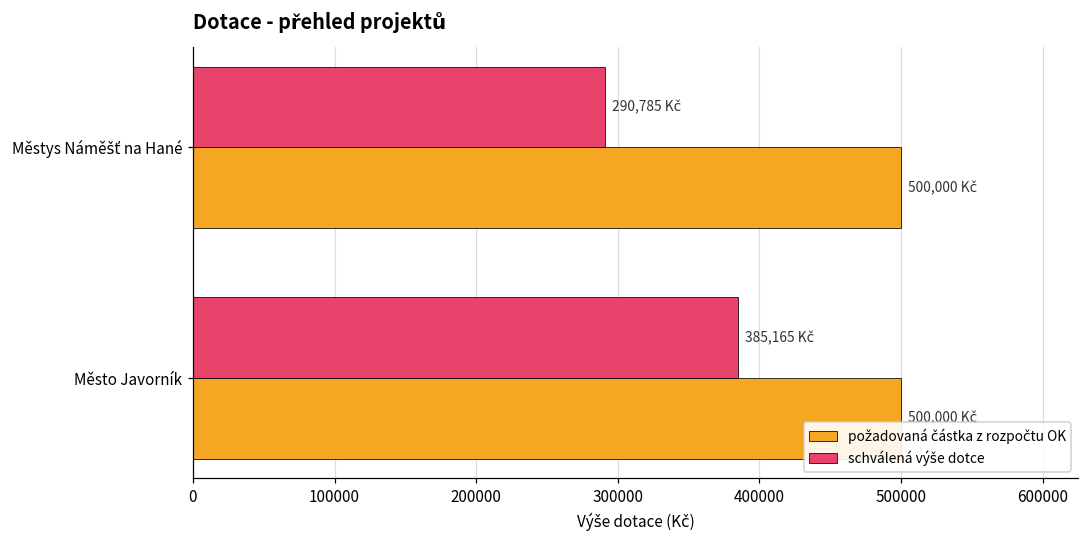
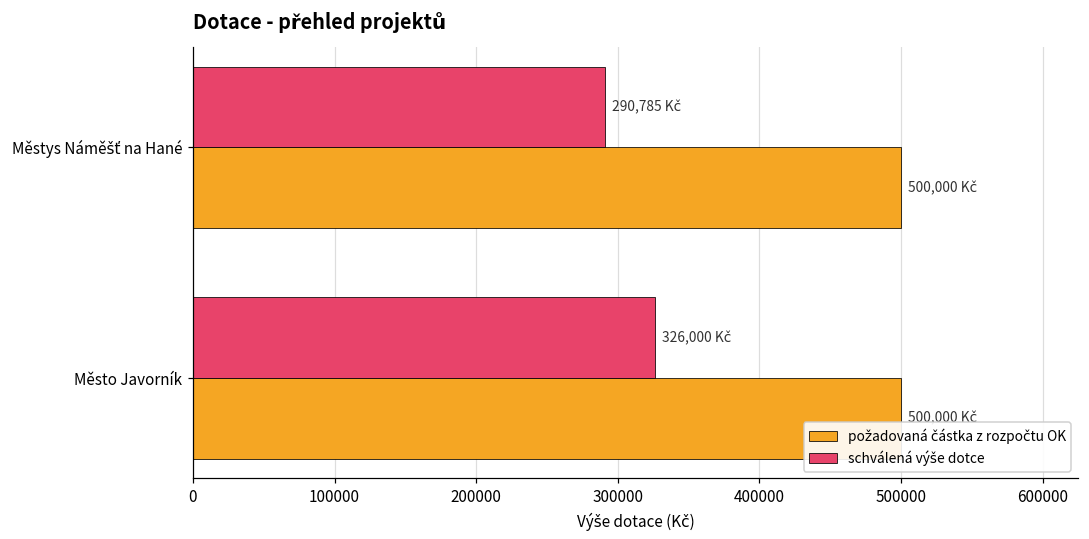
schválená výše dotce, Město Javorník: 385,165 -> 326,000
